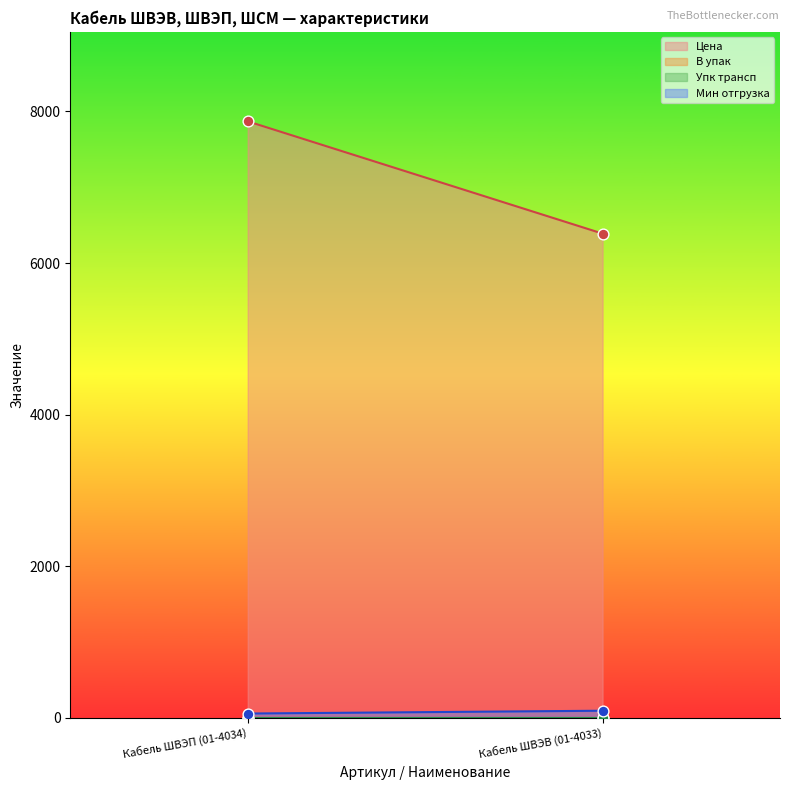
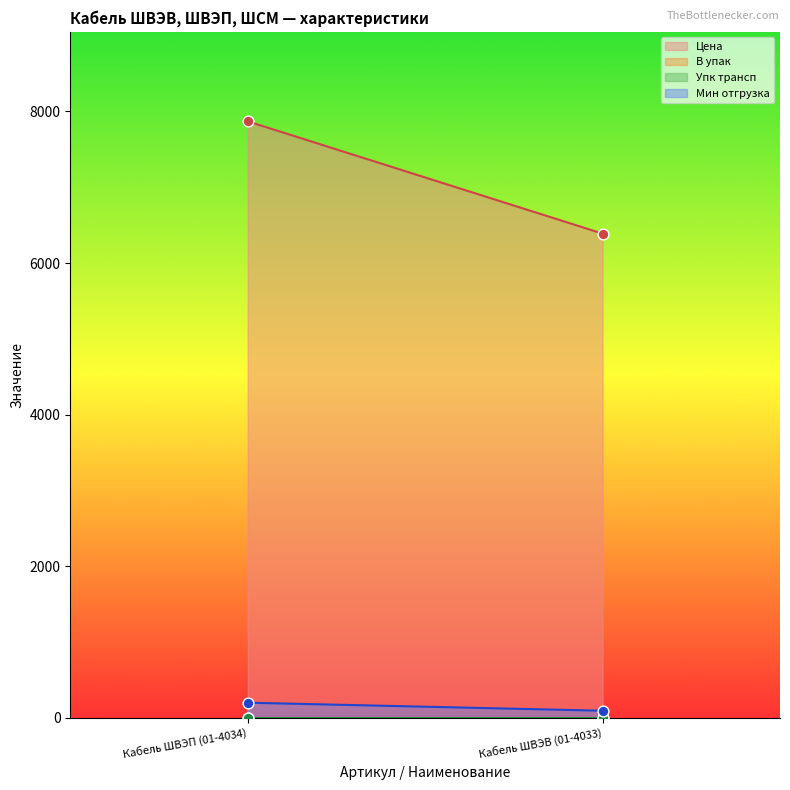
Мин отгрузка, Кабель ШВЭП (01-4034): 100 -> 200
